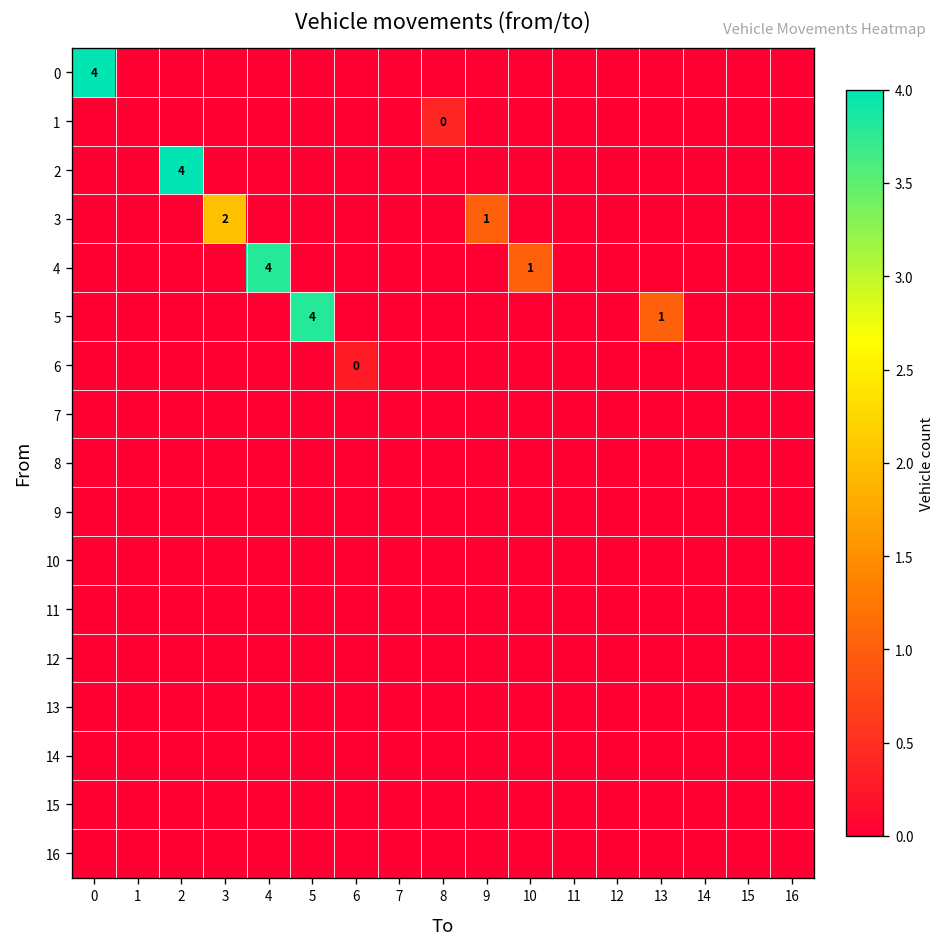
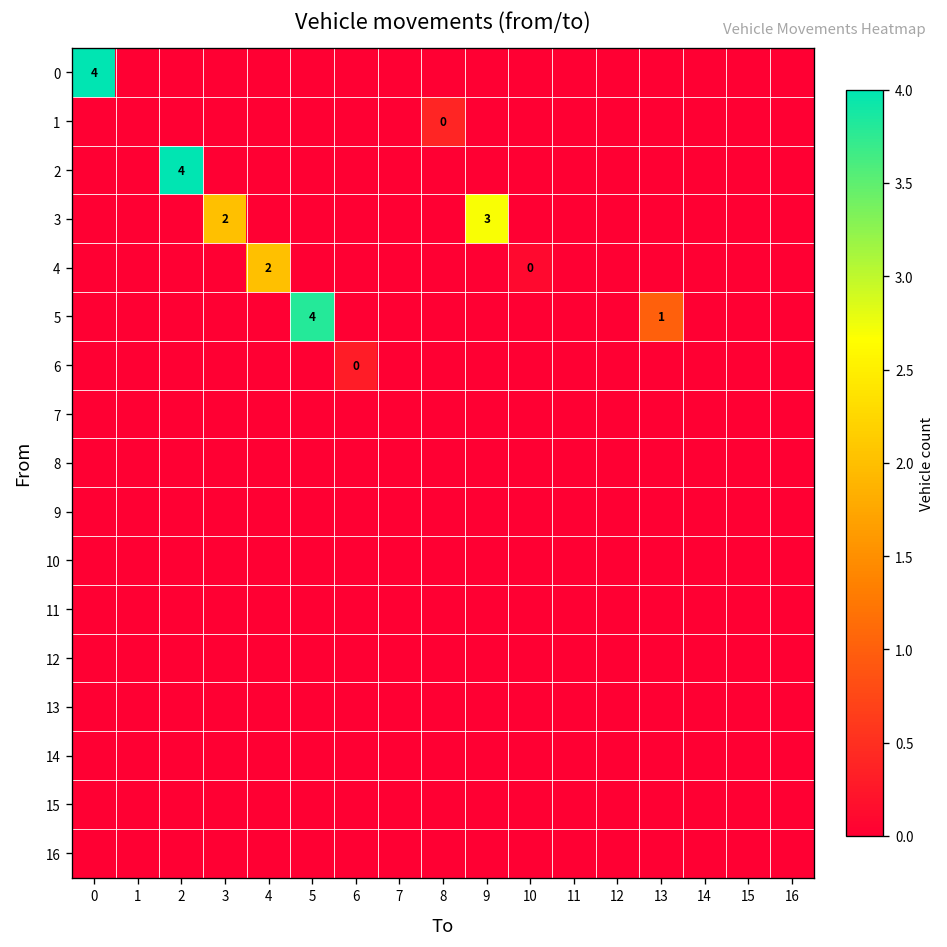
3, 9: 1 -> 3
4, 4: 4 -> 2
4, 10: 1 -> 0
